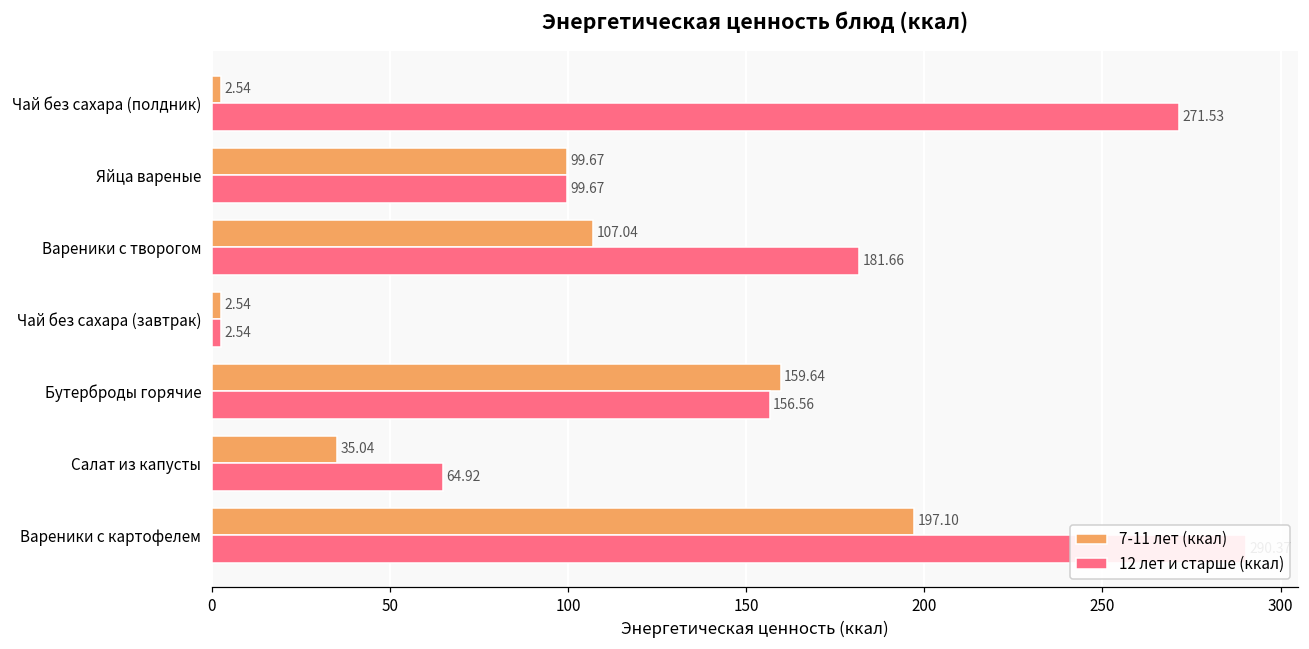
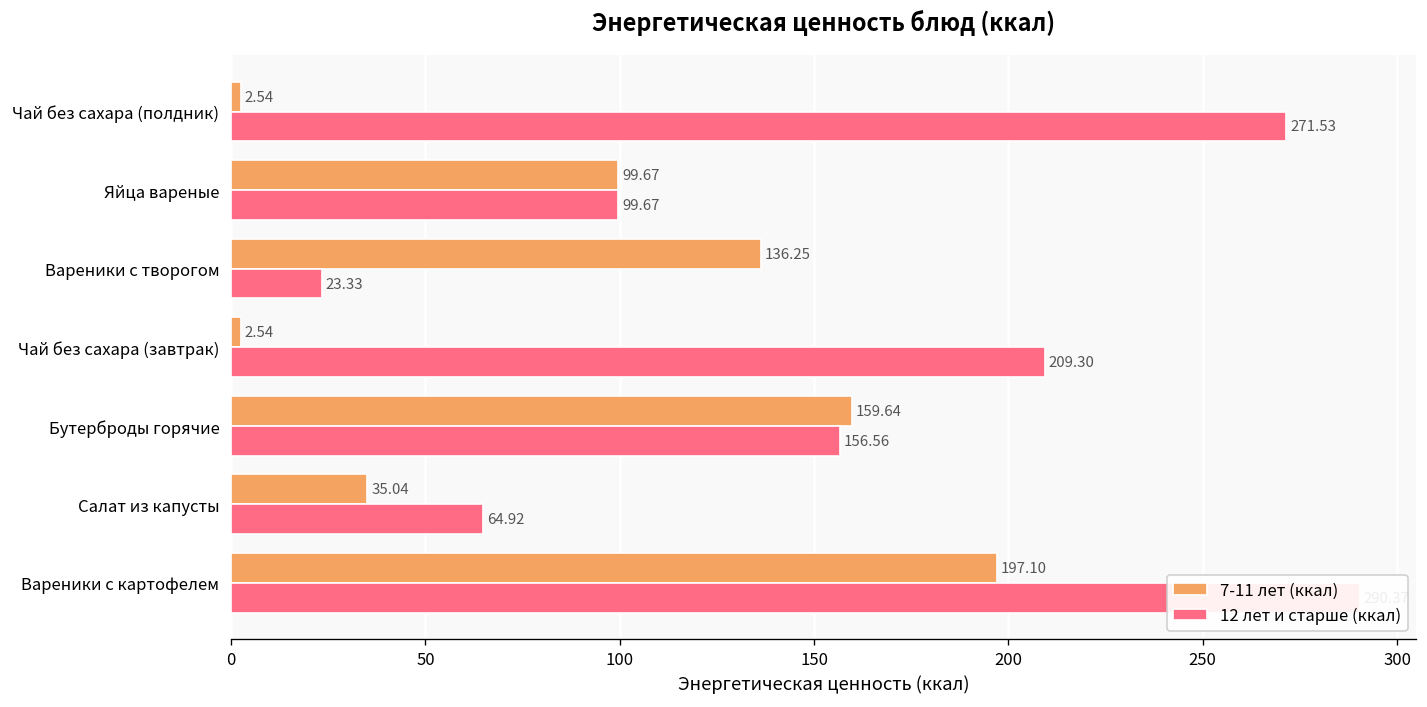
7-11 лет (ккал), Вареники с творогом: 107.04 -> 136.25
12 лет и старше (ккал), Вареники с творогом: 181.66 -> 23.33
12 лет и старше (ккал), Чай без сахара (завтрак): 2.54 -> 209.30
